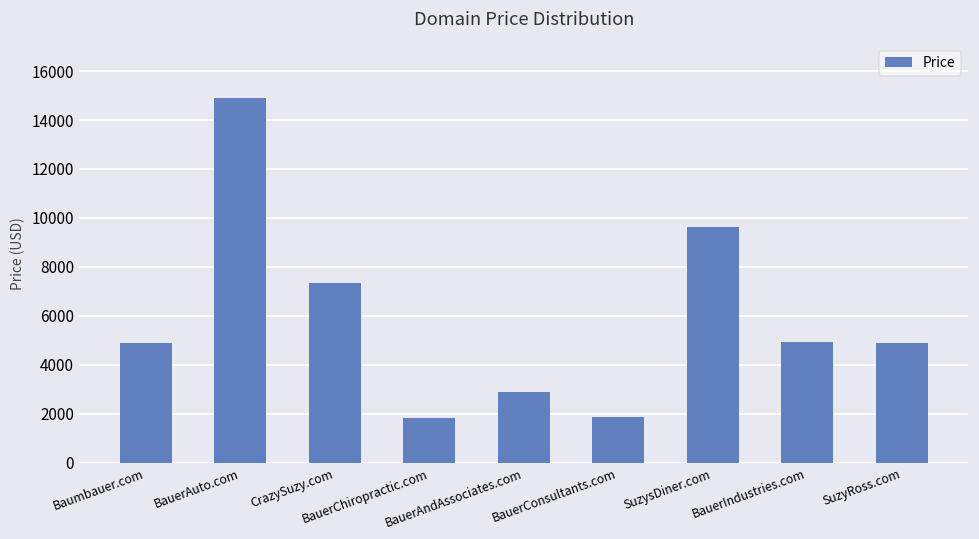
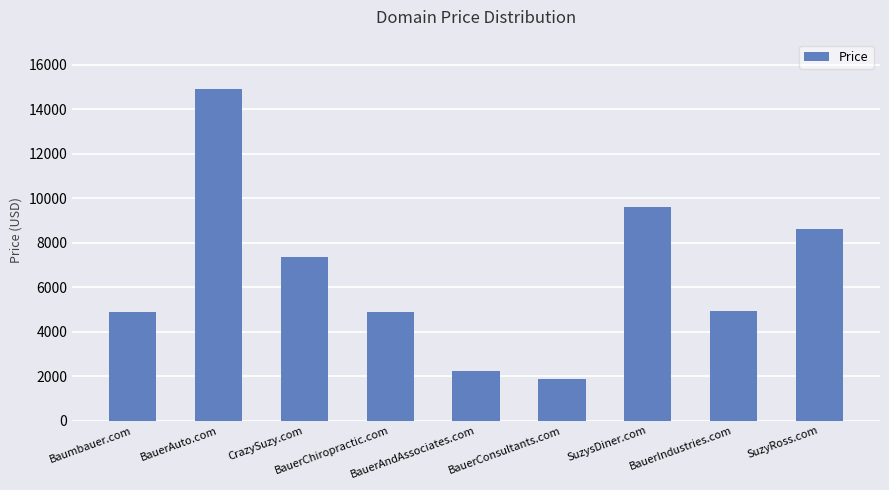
BauerChiropractic.com: 1800 -> 4900
BauerAndAssociates.com: 2900 -> 2200
SuzyRoss.com: 4900 -> 8600
